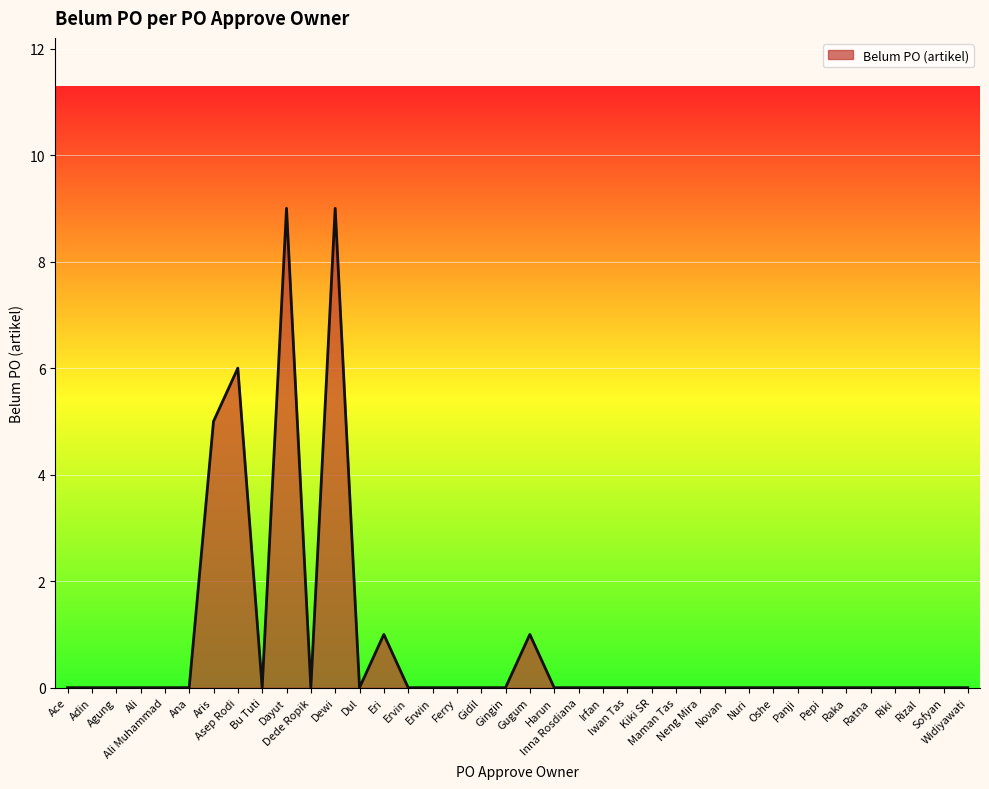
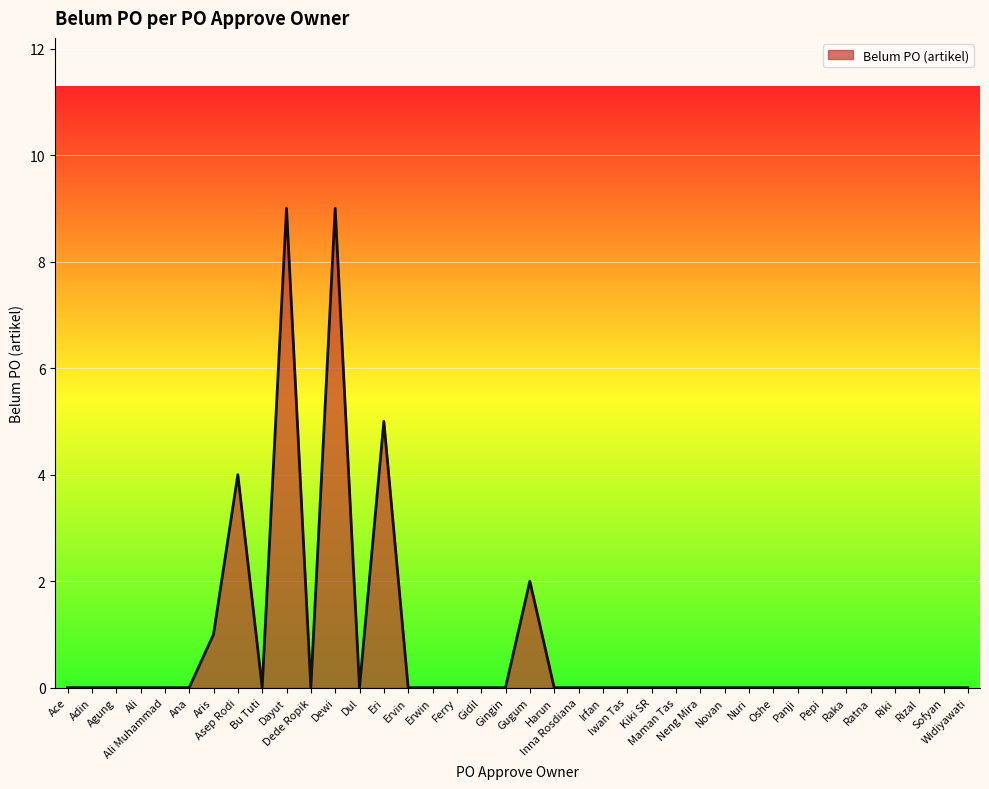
Aris: 5 -> 1
Asep Rodi: 6 -> 4
Eri: 1 -> 5
Gugum: 1 -> 2
